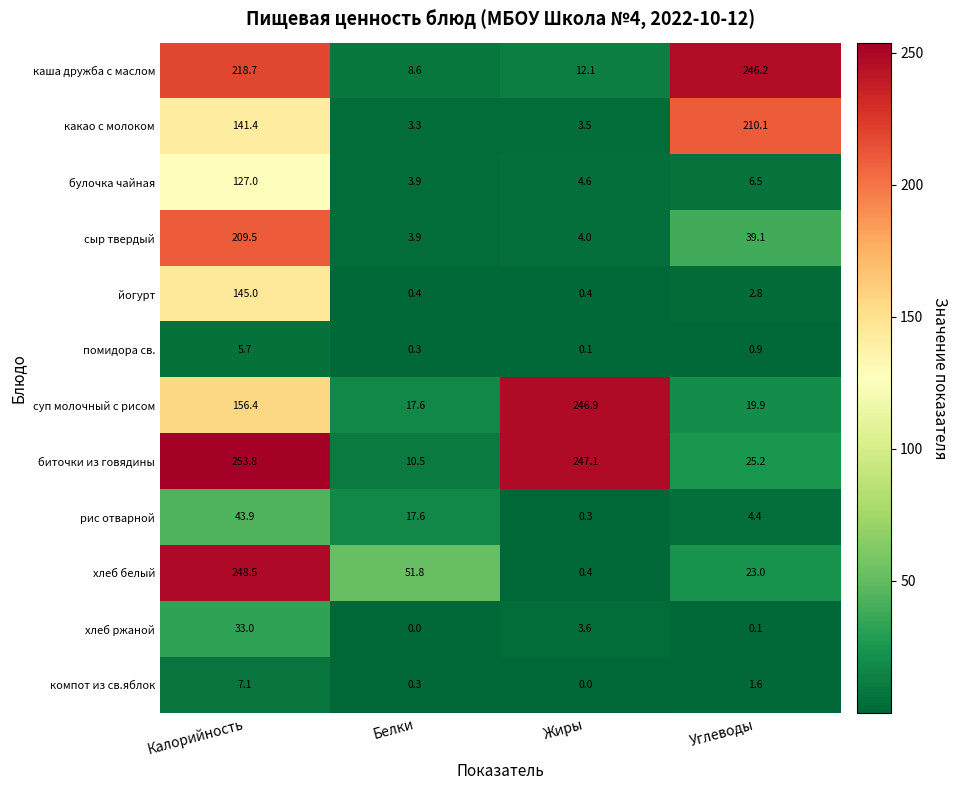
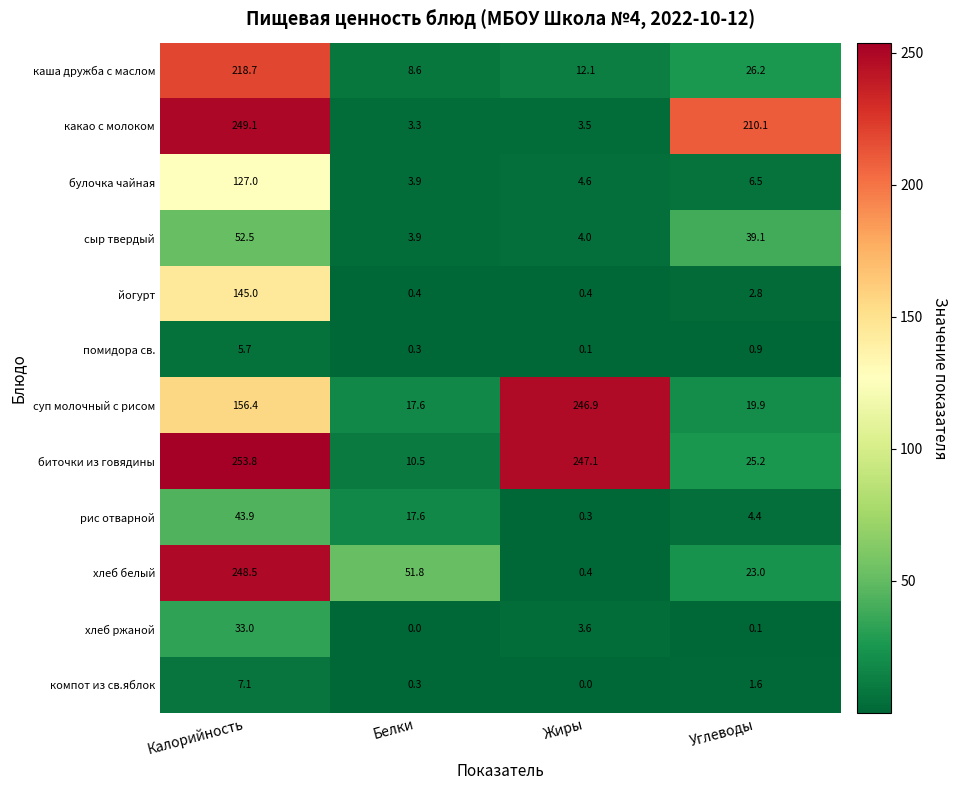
каша дружба с маслом, Углеводы: 246.2 -> 26.2
какао с молоком, Калорийность: 141.4 -> 249.1
сыр твердый, Калорийность: 209.5 -> 52.5
